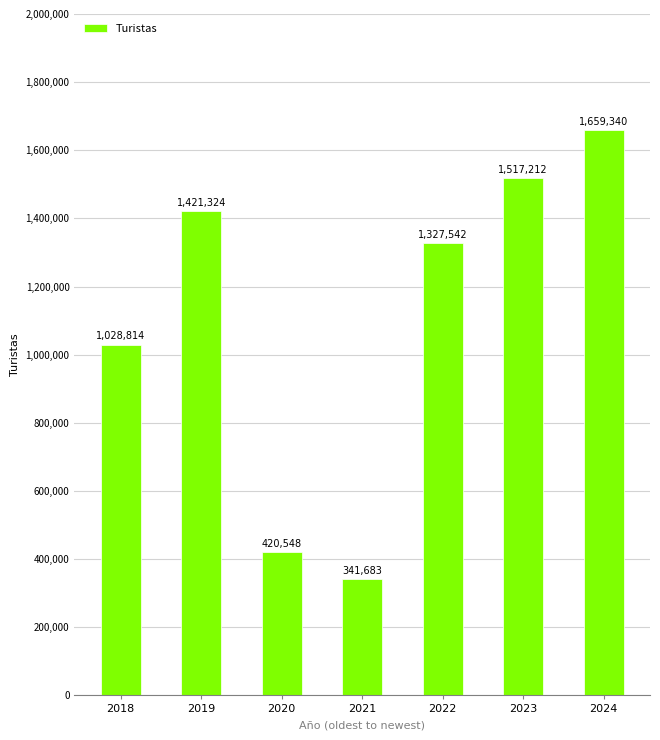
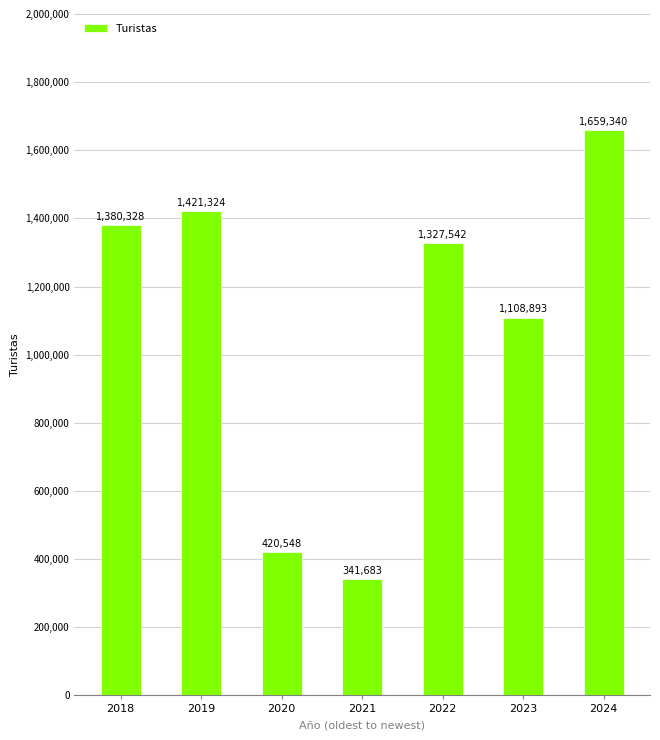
2018: 1,028,814 -> 1,380,328
2023: 1,517,212 -> 1,108,893
